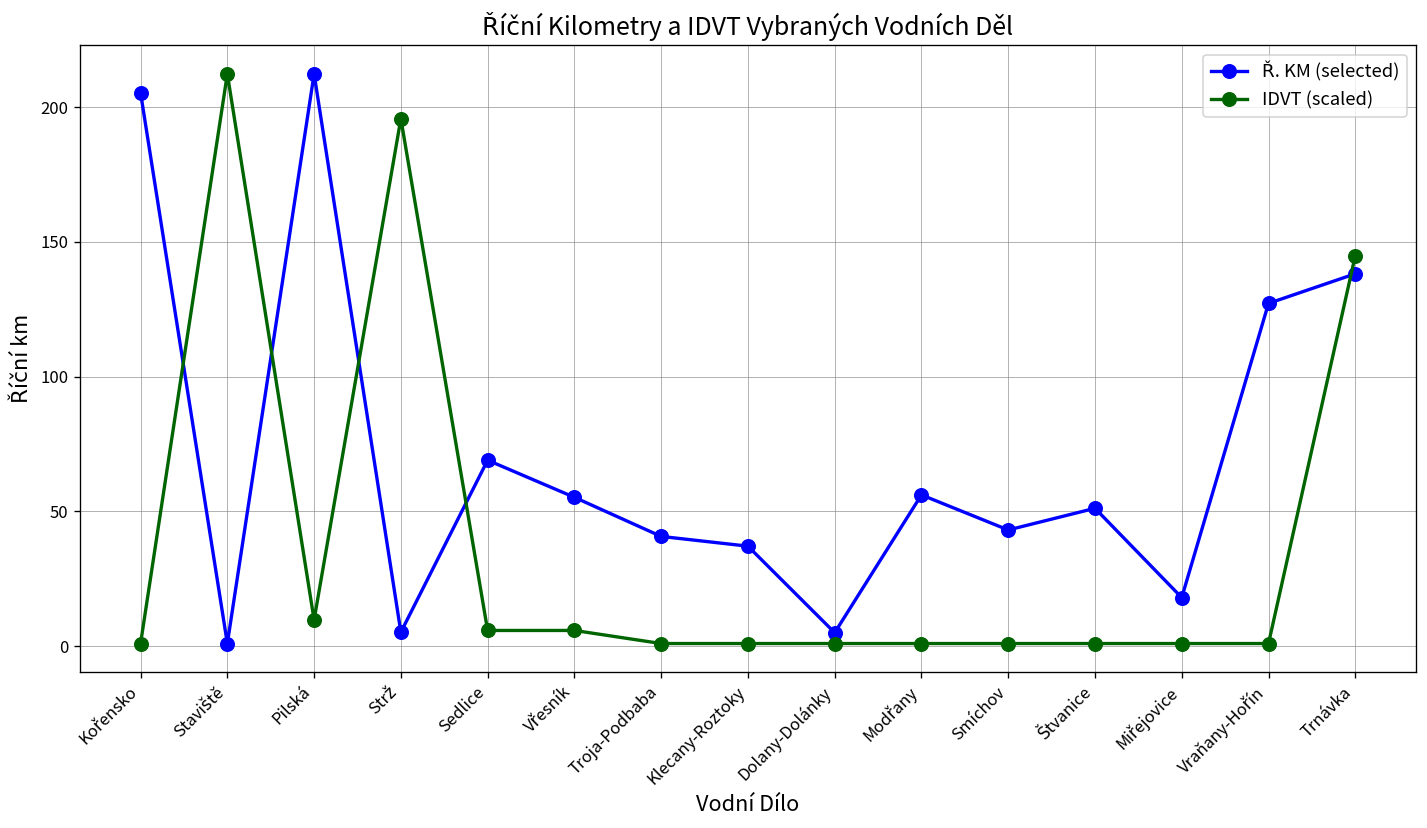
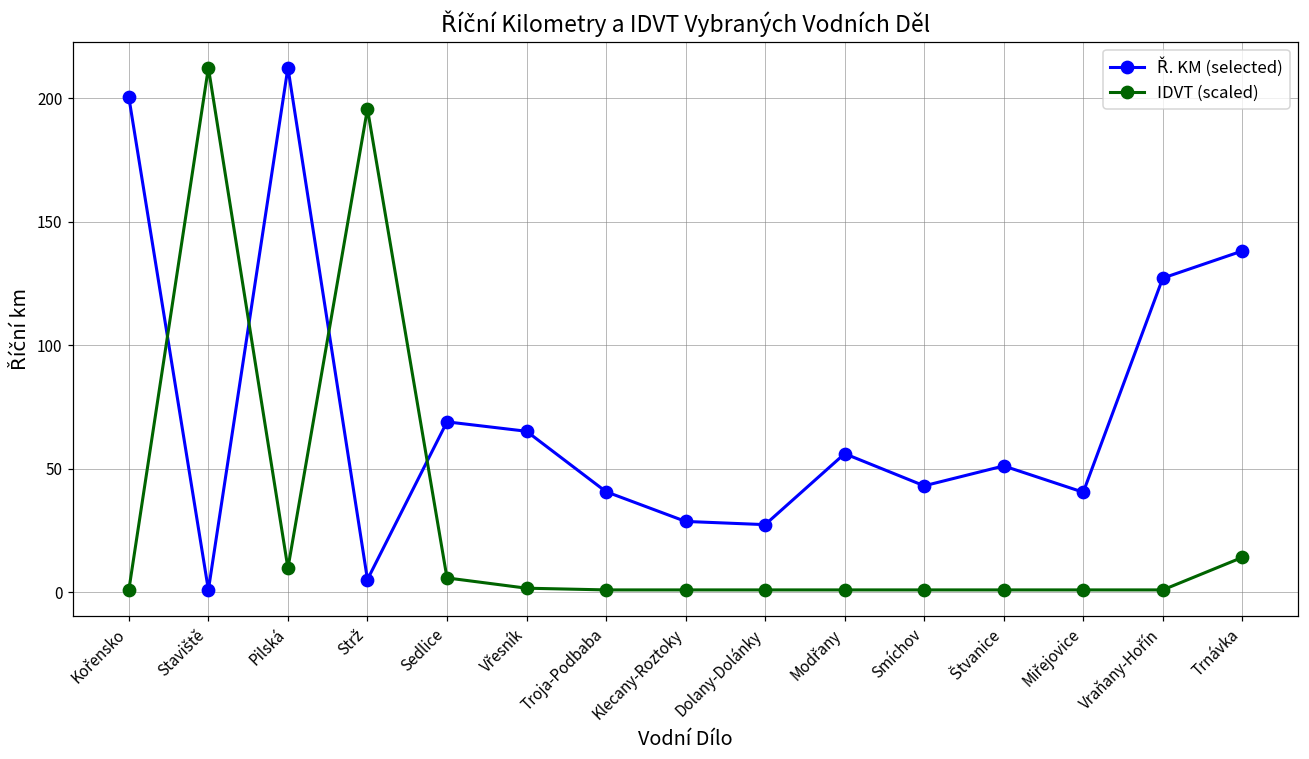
Ř. KM (selected), Kořensko: 205 -> 200
Ř. KM (selected), Vřesník: 55 -> 65
IDVT (scaled), Vřesník: 6 -> 2
Ř. KM (selected), Klecany-Roztoky: 37 -> 29
Ř. KM (selected), Dolany-Dolánky: 5 -> 27
Ř. KM (selected), Miřejovice: 18 -> 41
IDVT (scaled), Trnávka: 145 -> 14
